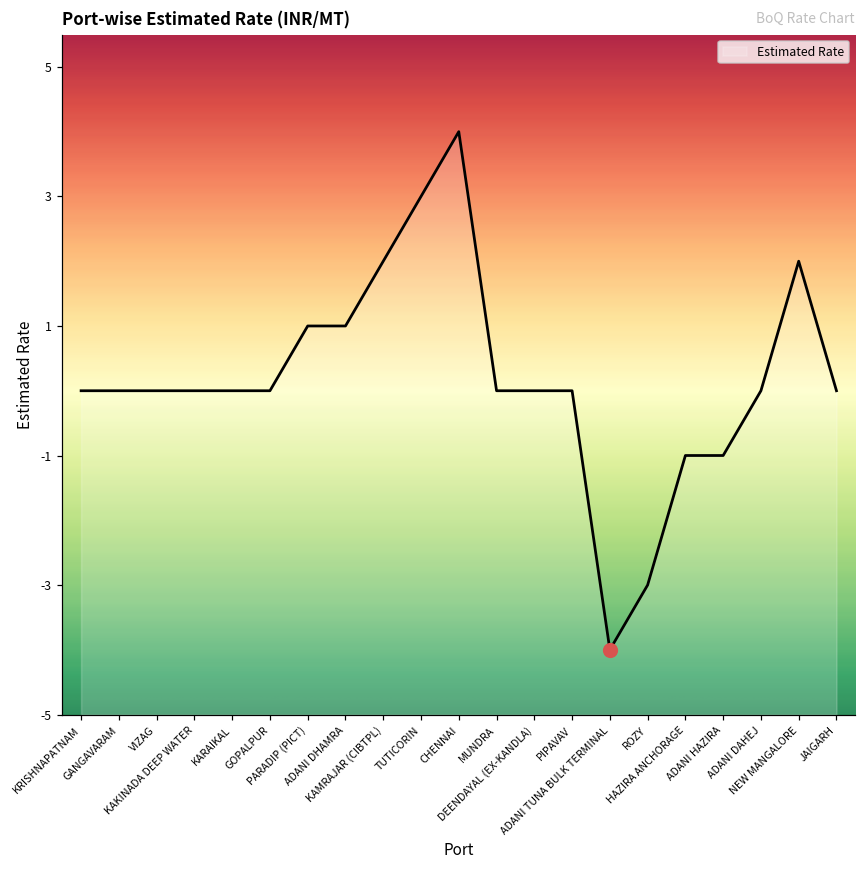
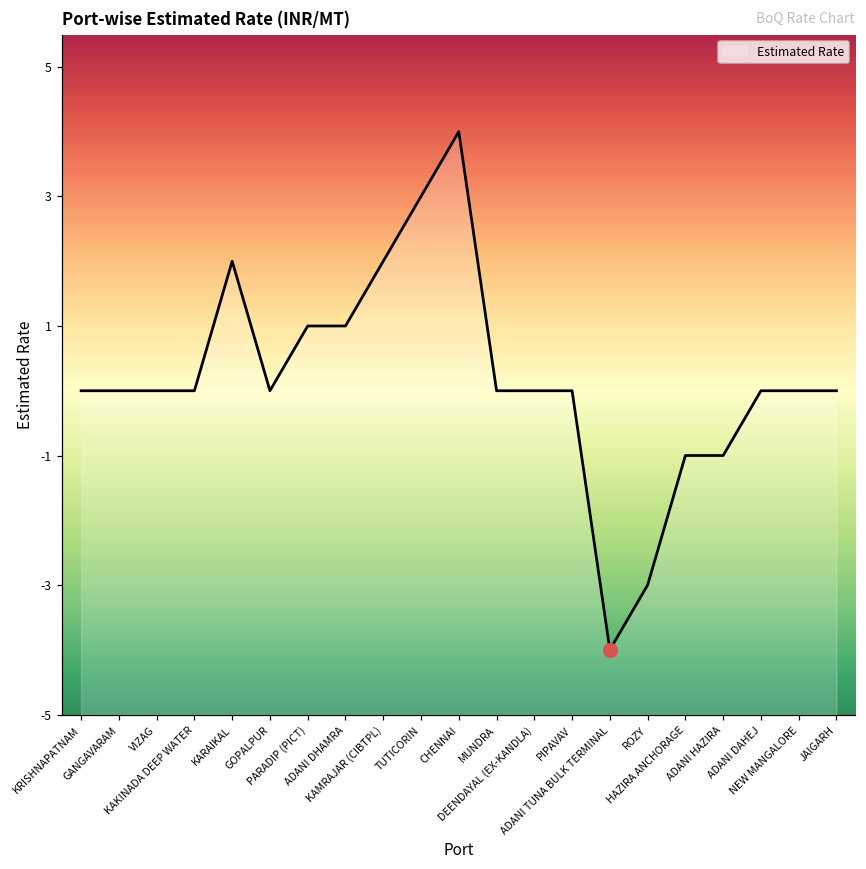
Estimated Rate, KARAIKAL: 0 -> 2
Estimated Rate, NEW MANGALORE: 2 -> 0
